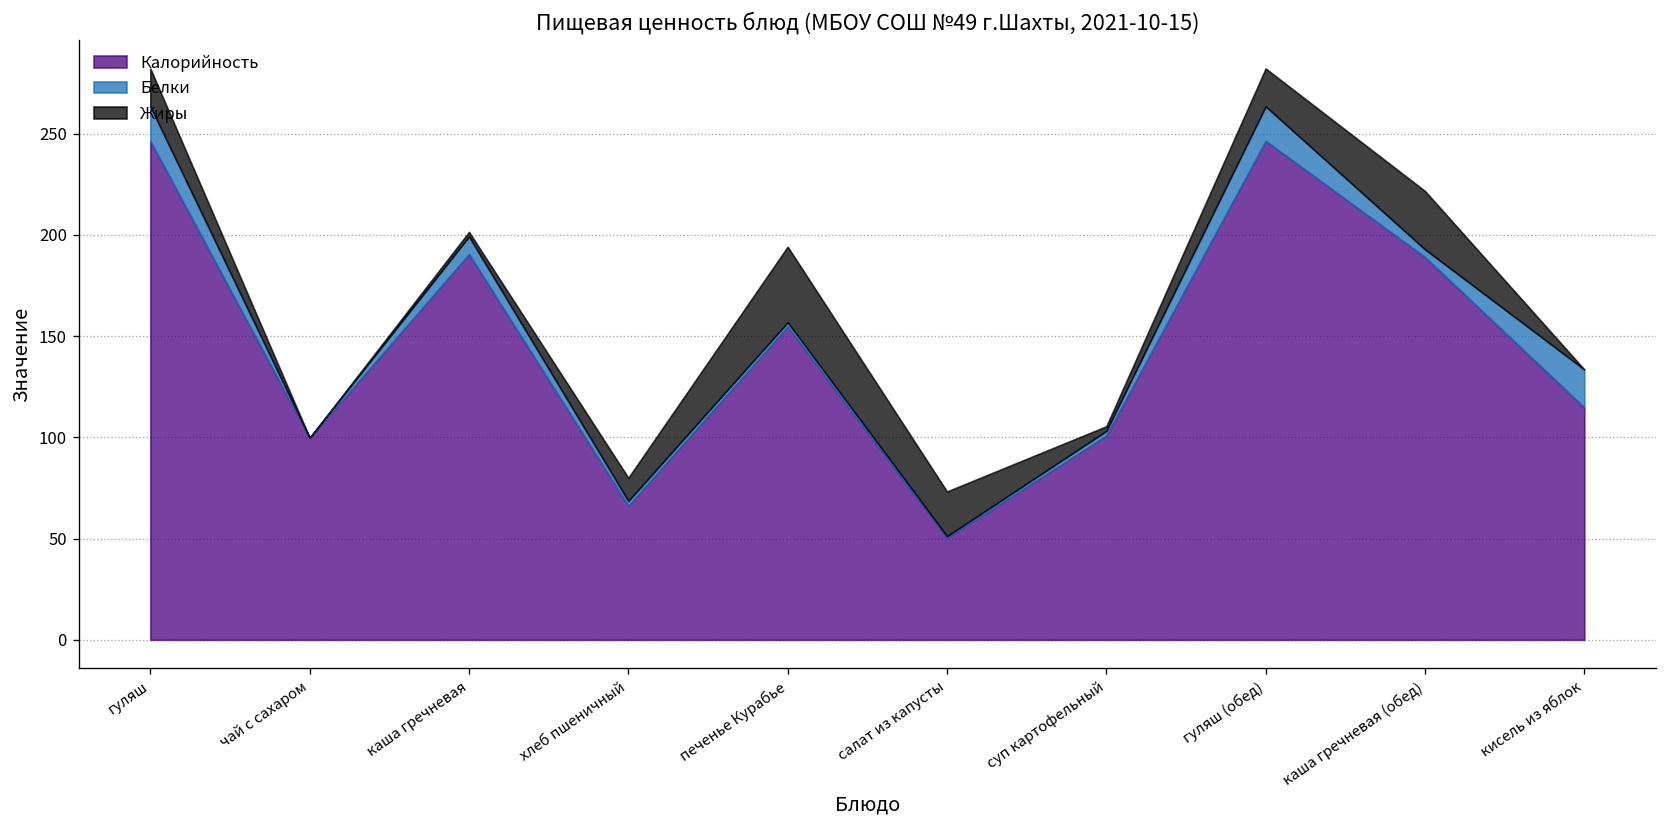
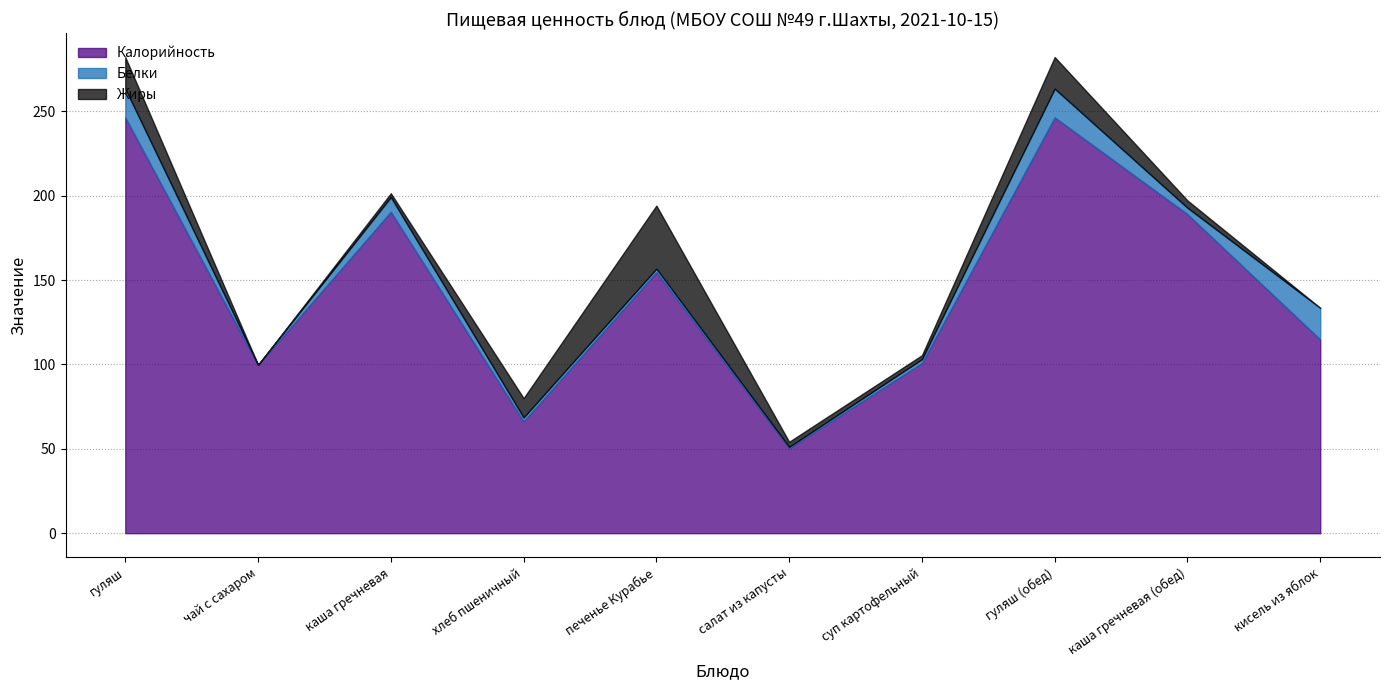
Жиры, салат из капусты: 22 -> 3
Жиры, каша гречневая (обед): 29 -> 4
